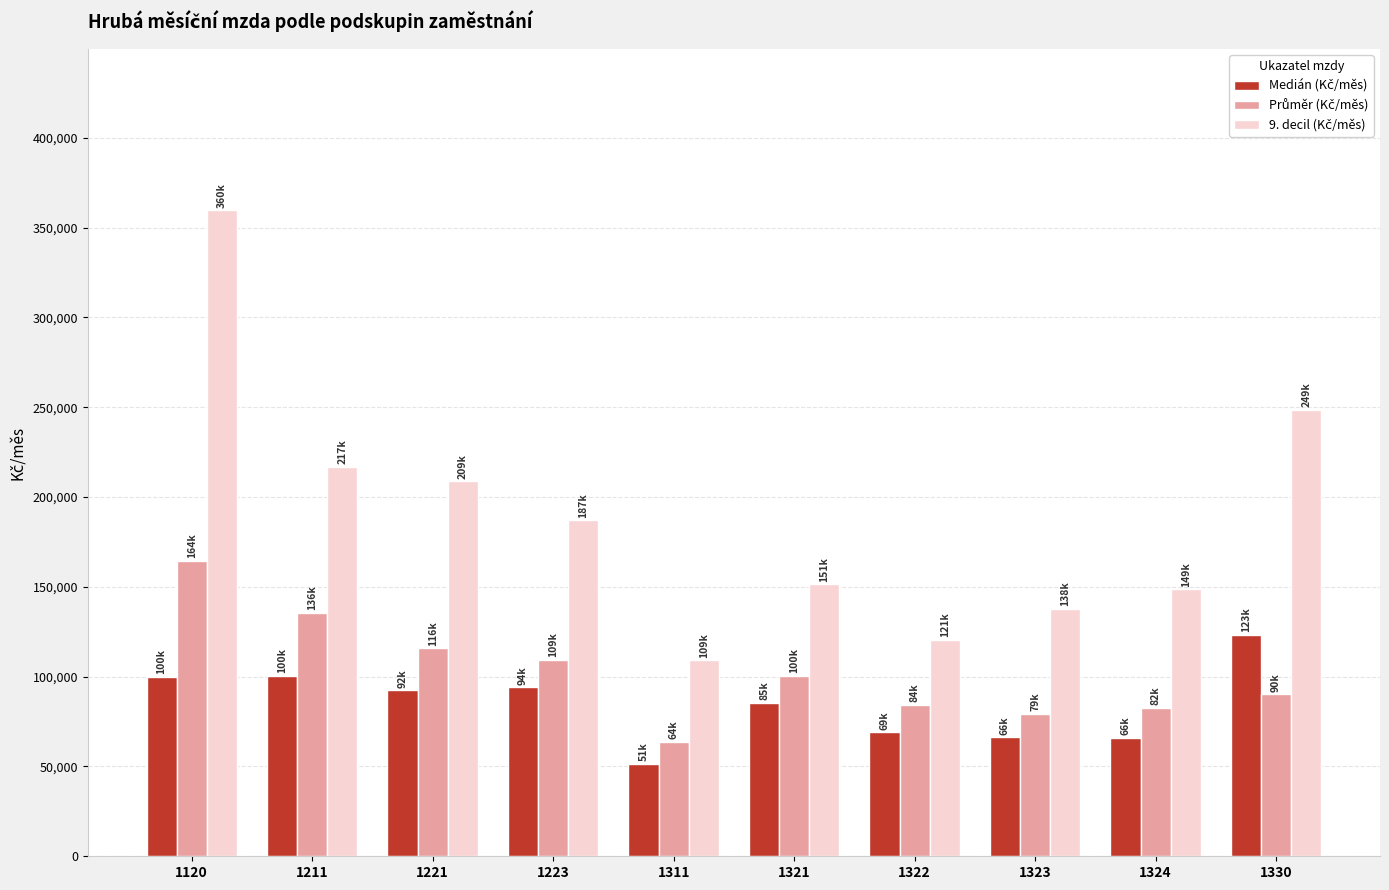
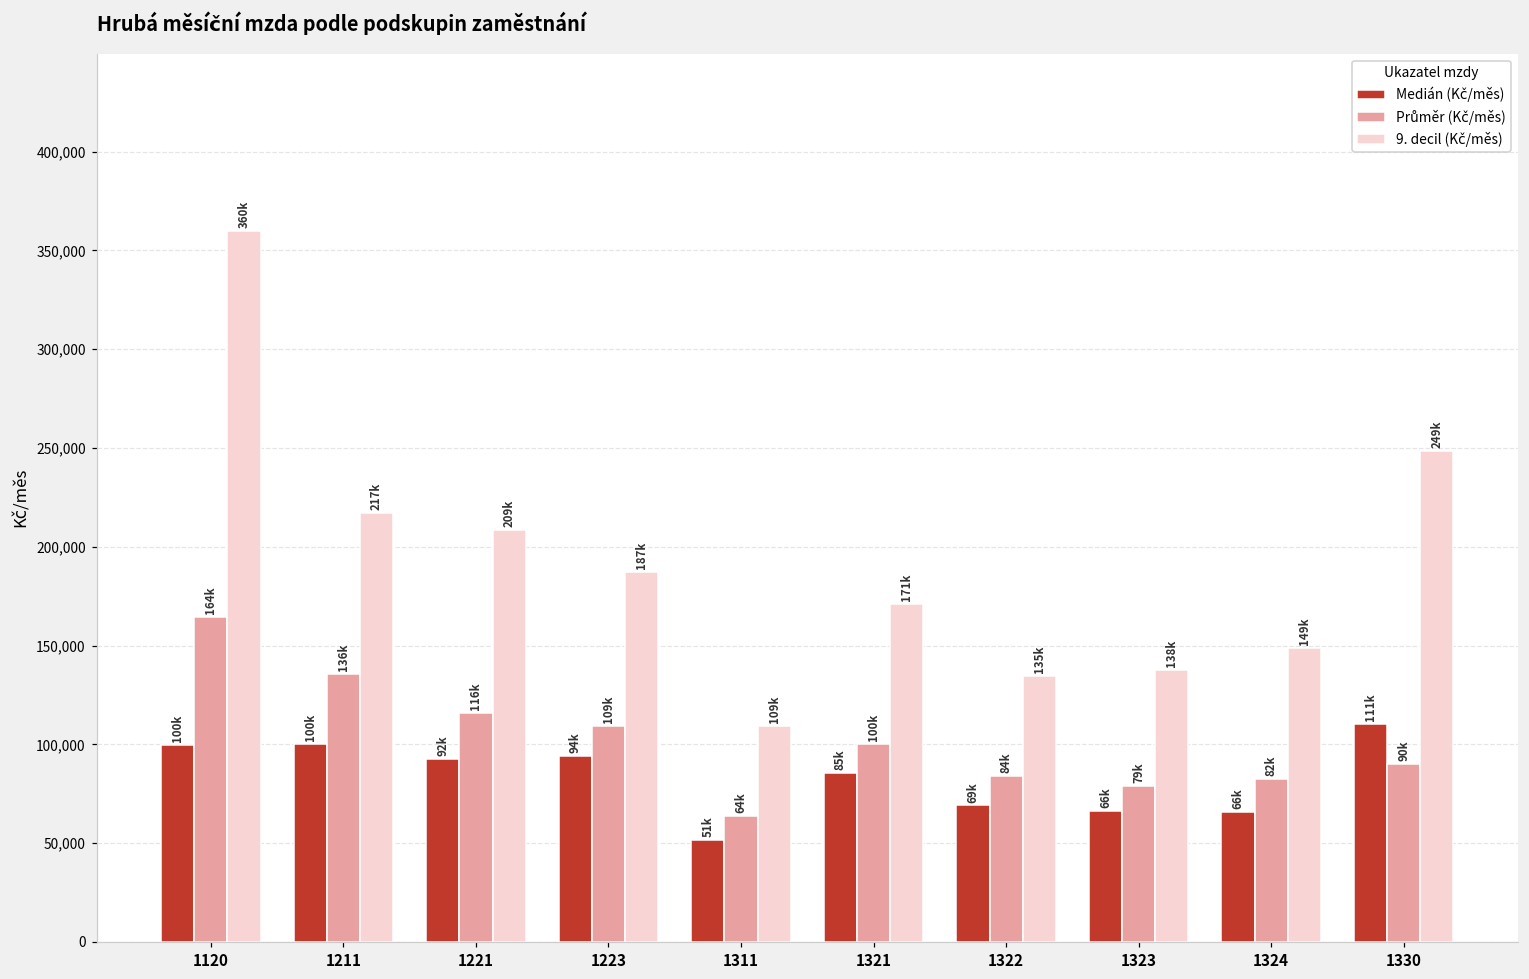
9. decil (Kč/měs), 1321: 151k -> 171k
9. decil (Kč/měs), 1322: 121k -> 135k
Medián (Kč/měs), 1330: 123k -> 111k
